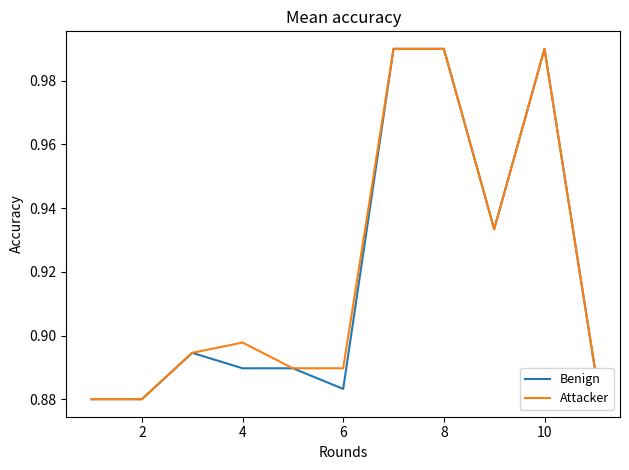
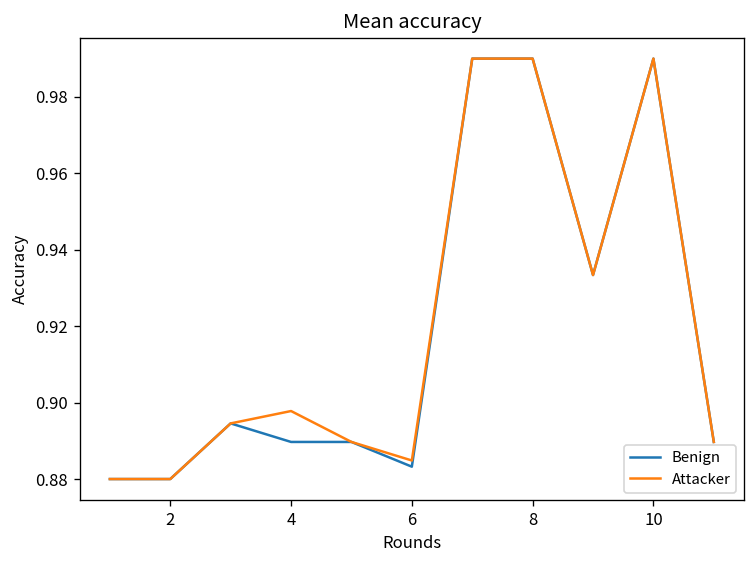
Attacker, 6: 0.890 -> 0.885
